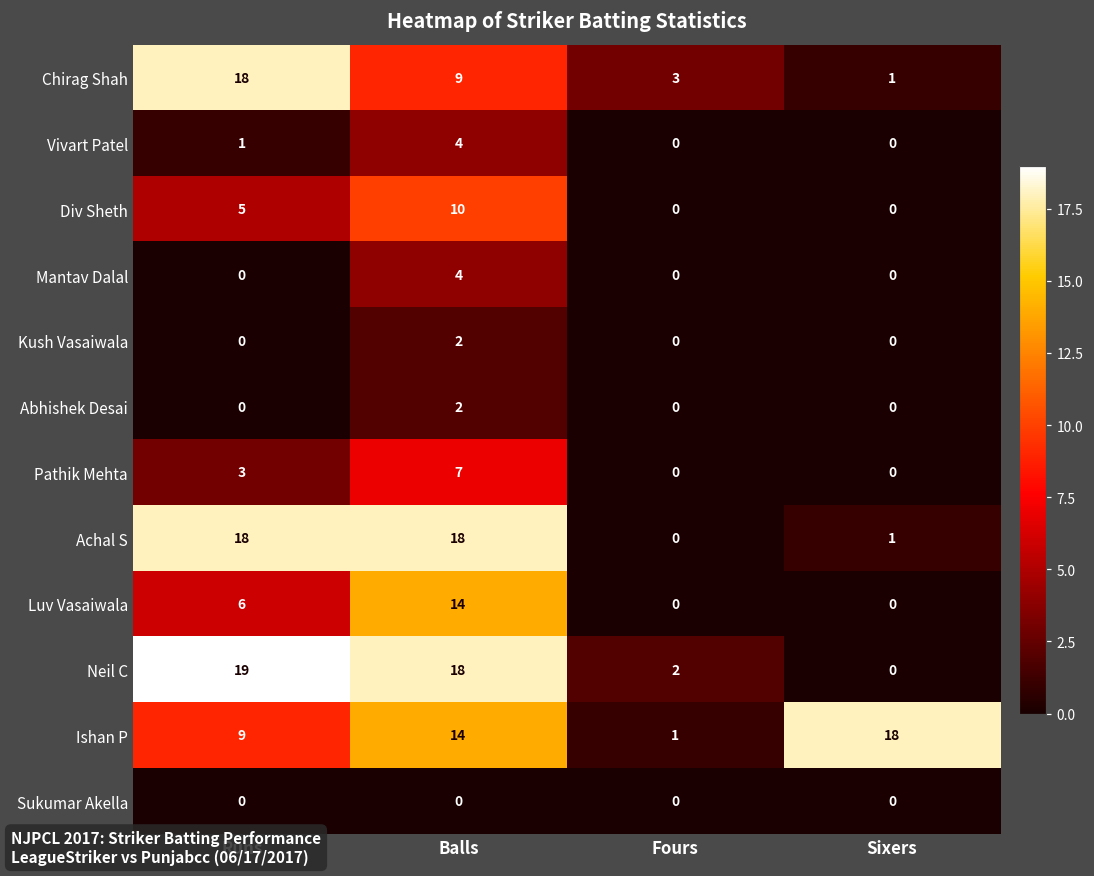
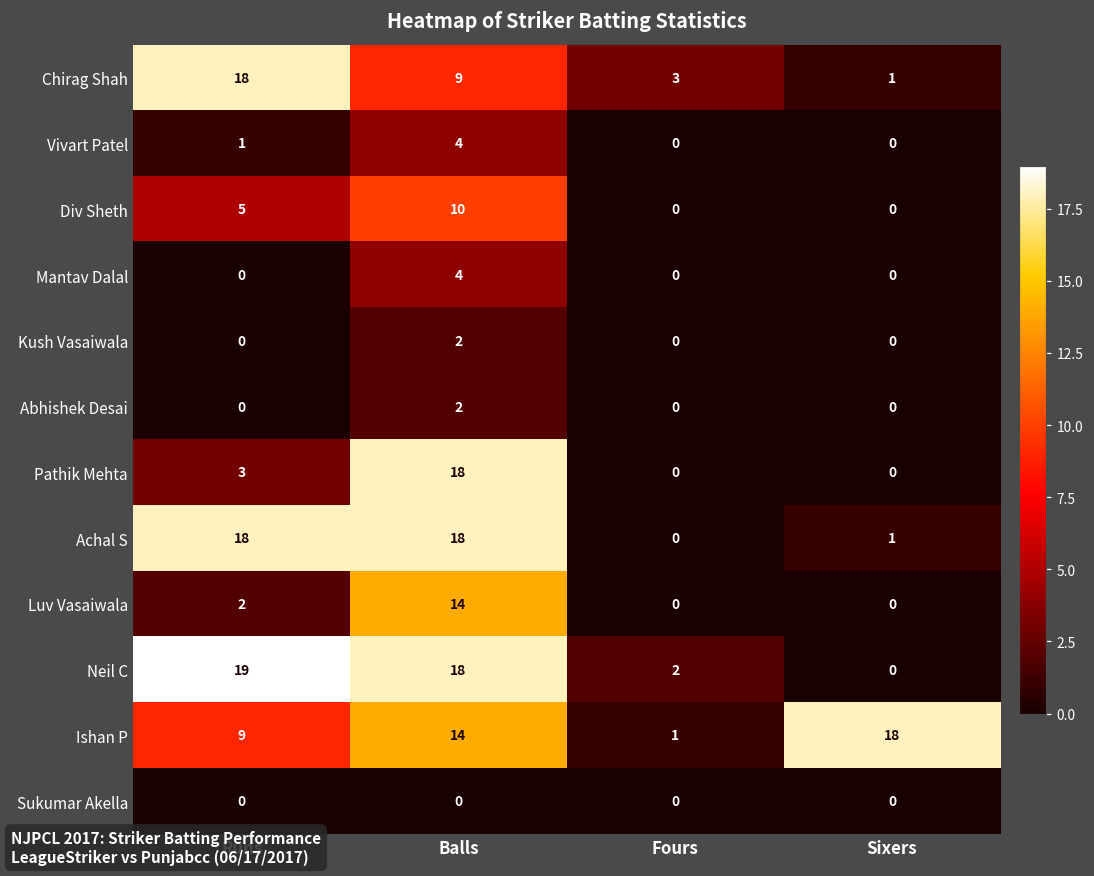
Pathik Mehta, Balls: 7 -> 18
Luv Vasaiwala, Runs: 6 -> 2
